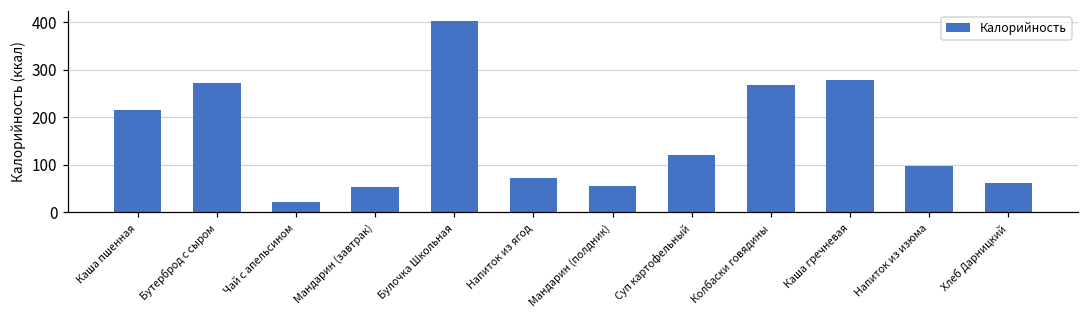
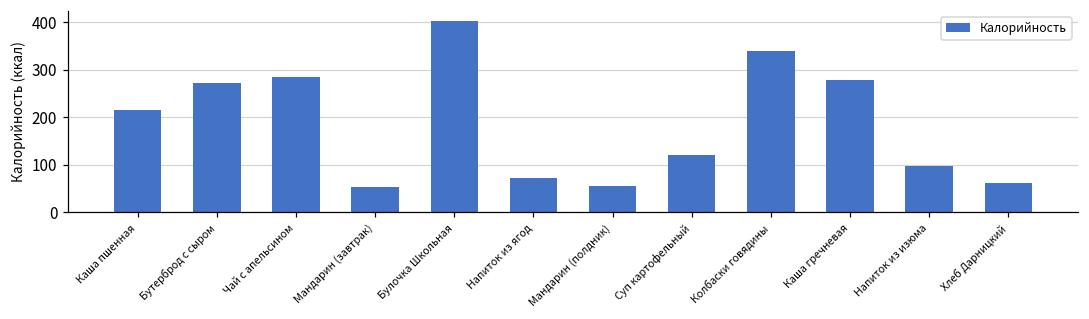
Чай с апельсином: 20 -> 280
Колбаски говядины: 270 -> 340
